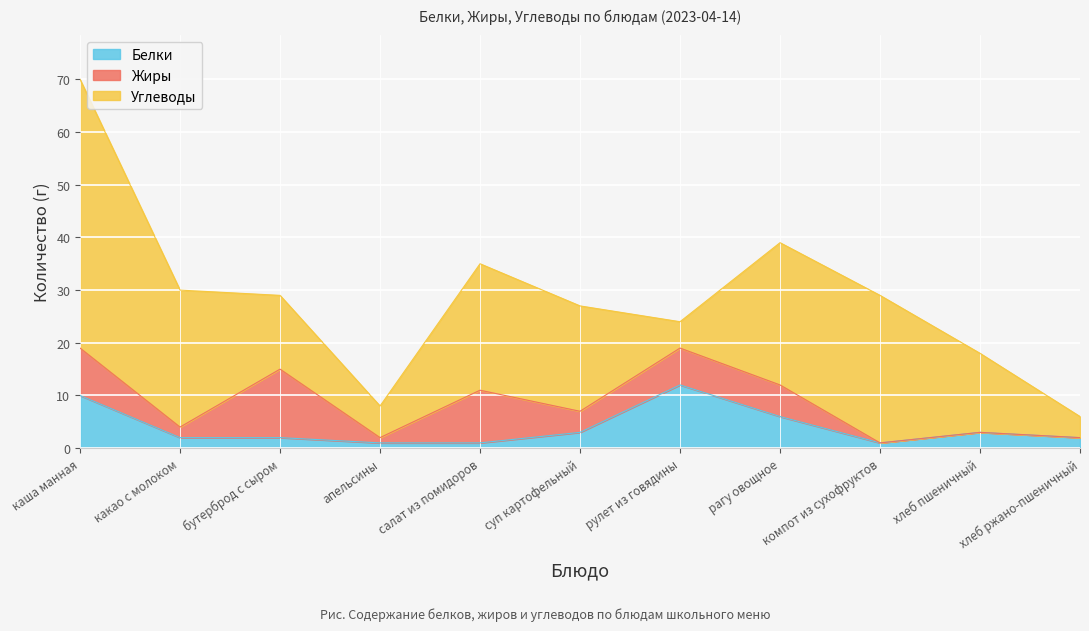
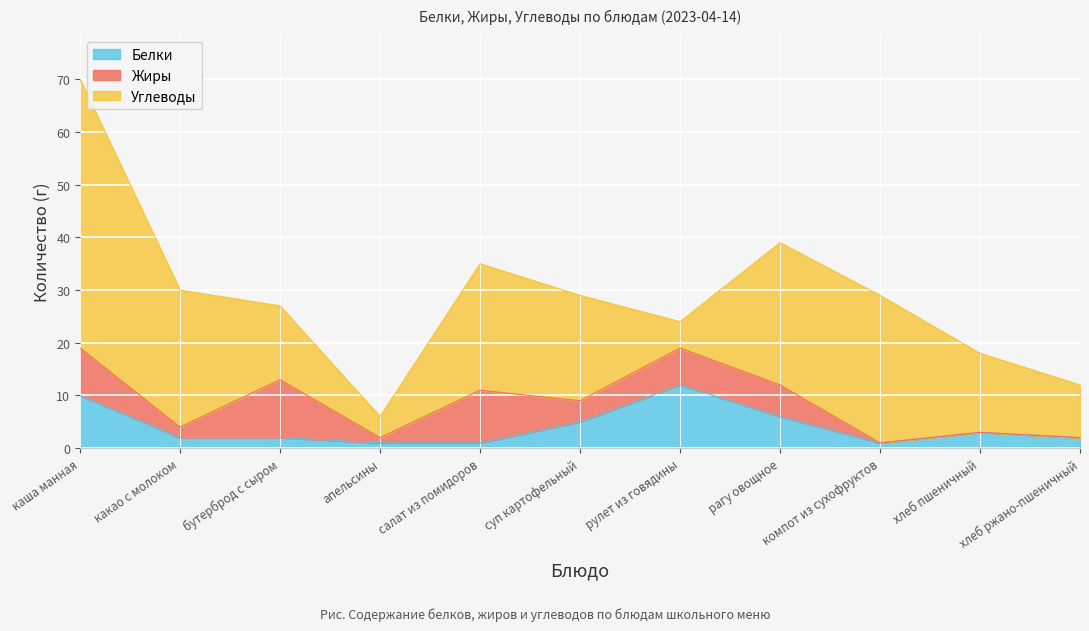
Жиры, бутерброд с сыром: 13 -> 11
Углеводы, апельсины: 6 -> 4
Белки, суп картофельный: 3 -> 5
Углеводы, хлеб ржано-пшеничный: 4 -> 10
